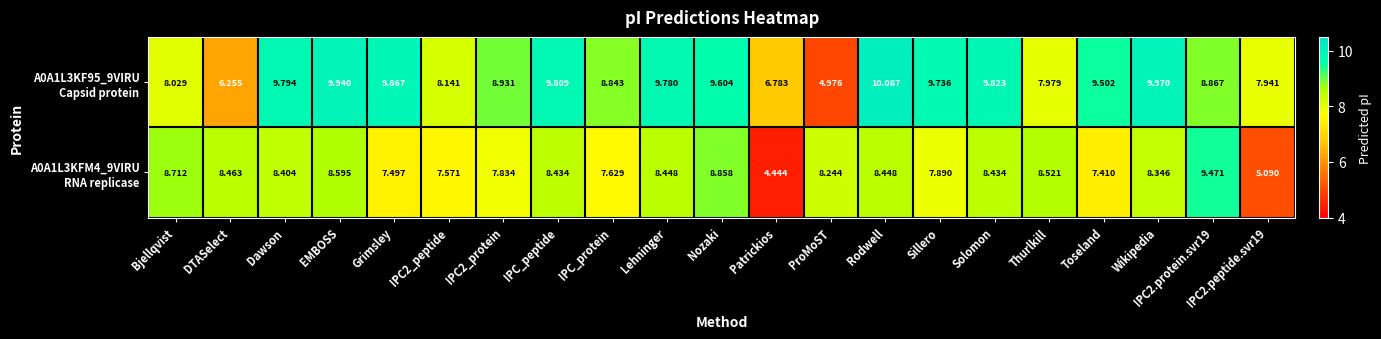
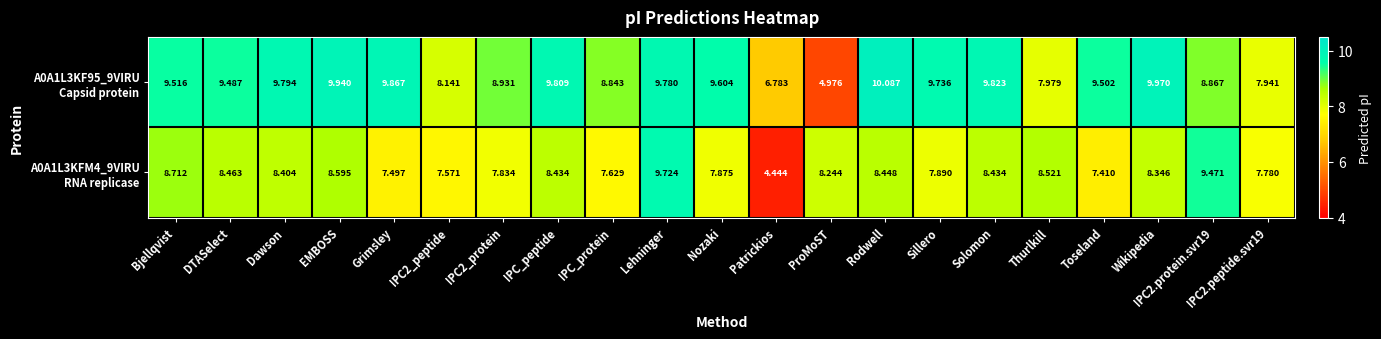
A0A1L3KF95_9VIRU Capsid protein, Bjellqvist: 8.029 -> 9.516
A0A1L3KF95_9VIRU Capsid protein, DTASelect: 6.255 -> 9.487
A0A1L3KFM4_9VIRU RNA replicase, Lehninger: 8.448 -> 9.724
A0A1L3KFM4_9VIRU RNA replicase, Nozaki: 8.858 -> 7.875
A0A1L3KFM4_9VIRU RNA replicase, IPC2.peptide.svr19: 5.090 -> 7.780
